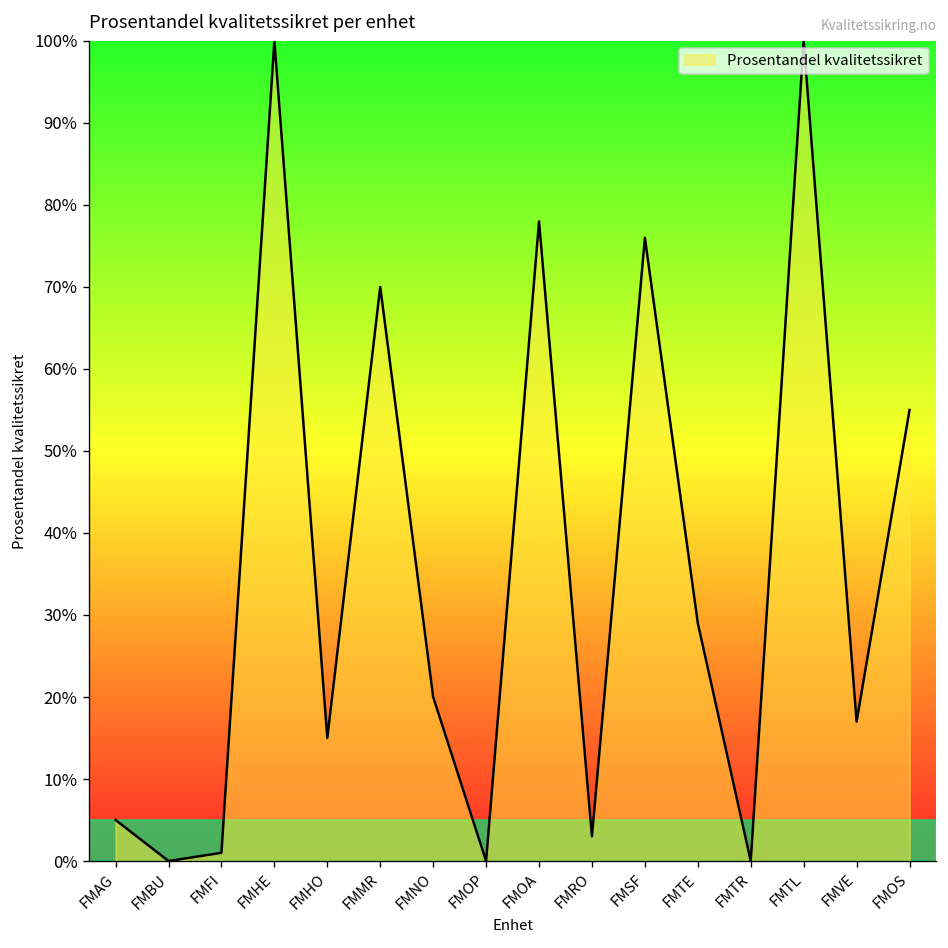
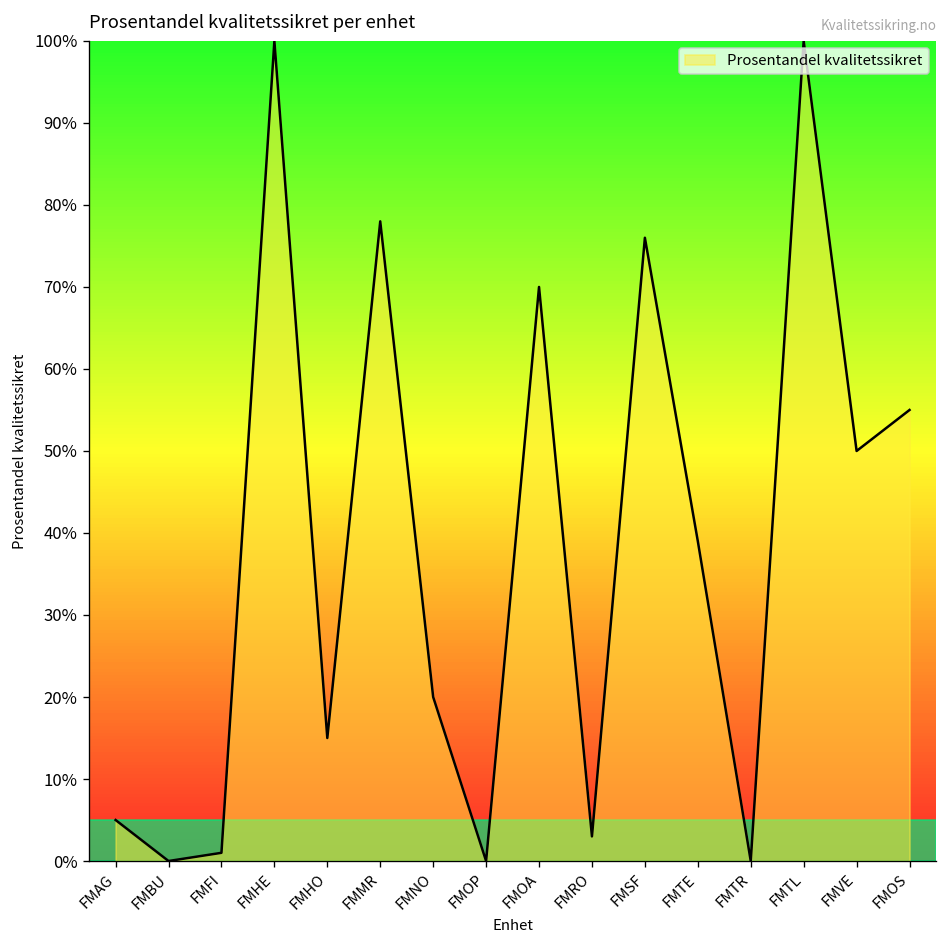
FMMR: 70% -> 78%
FMOA: 78% -> 70%
FMTE: 29% -> 39%
FMVE: 17% -> 50%
